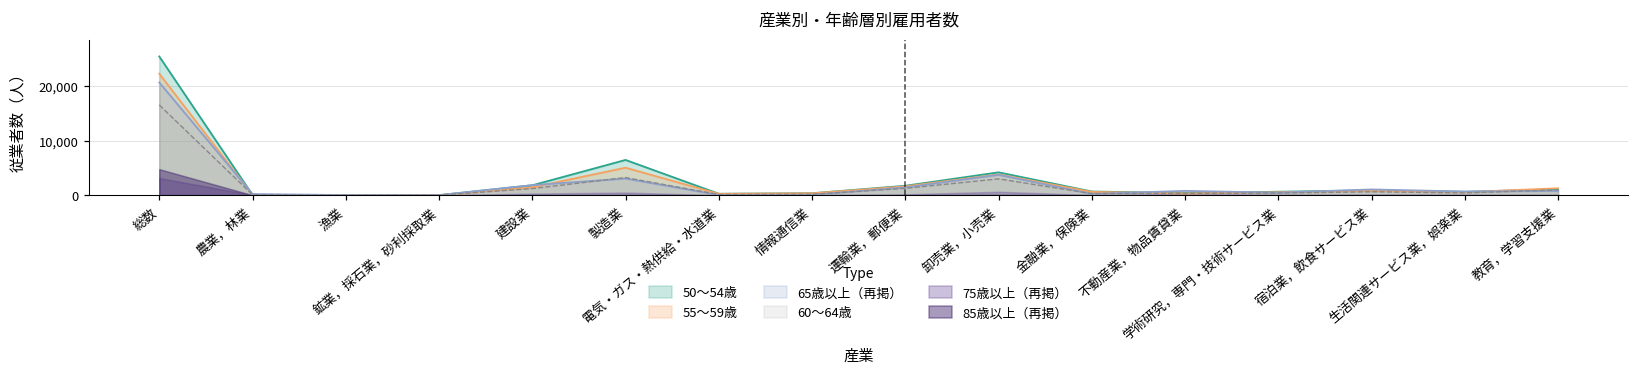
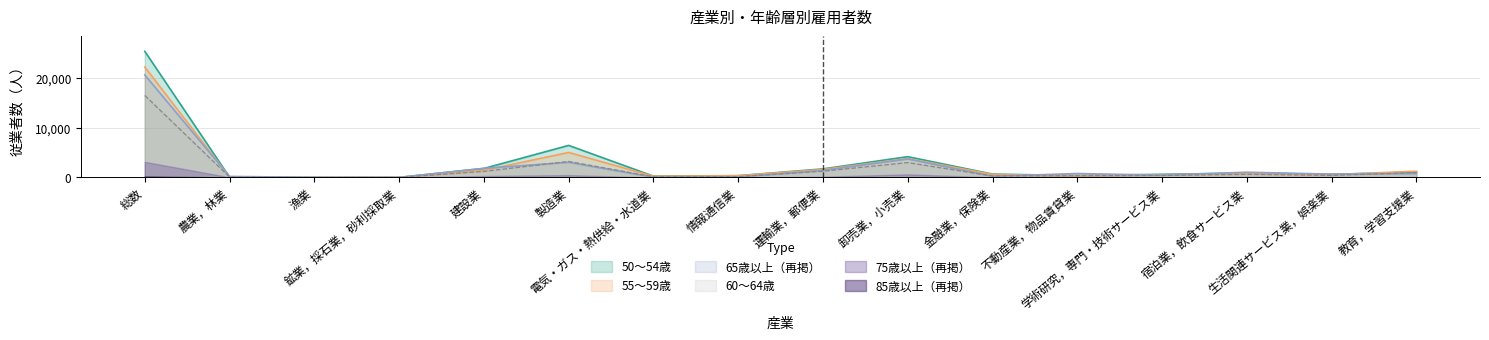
85歳以上（再掲）, 総数: 5,000 -> 0
